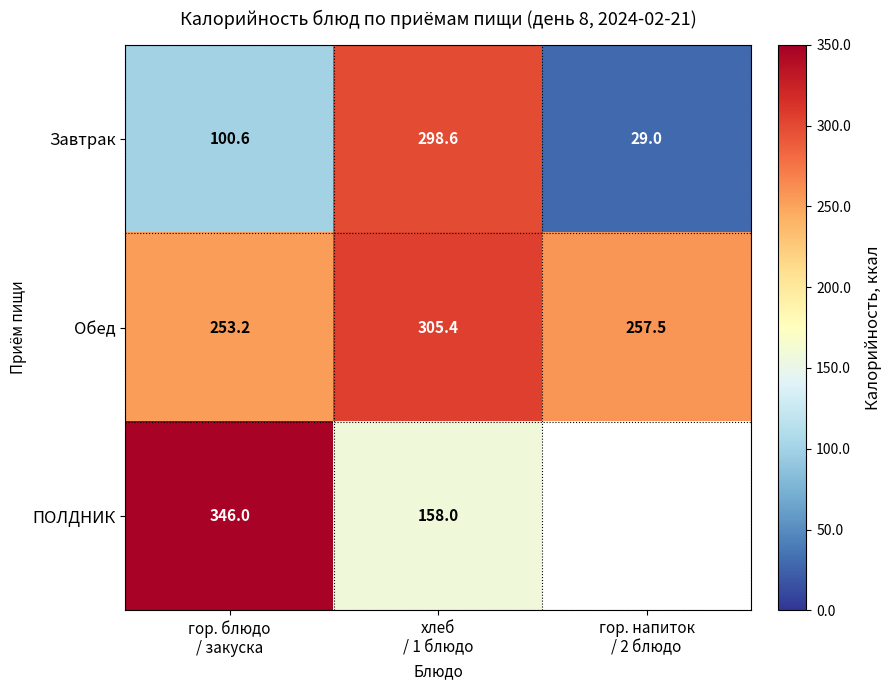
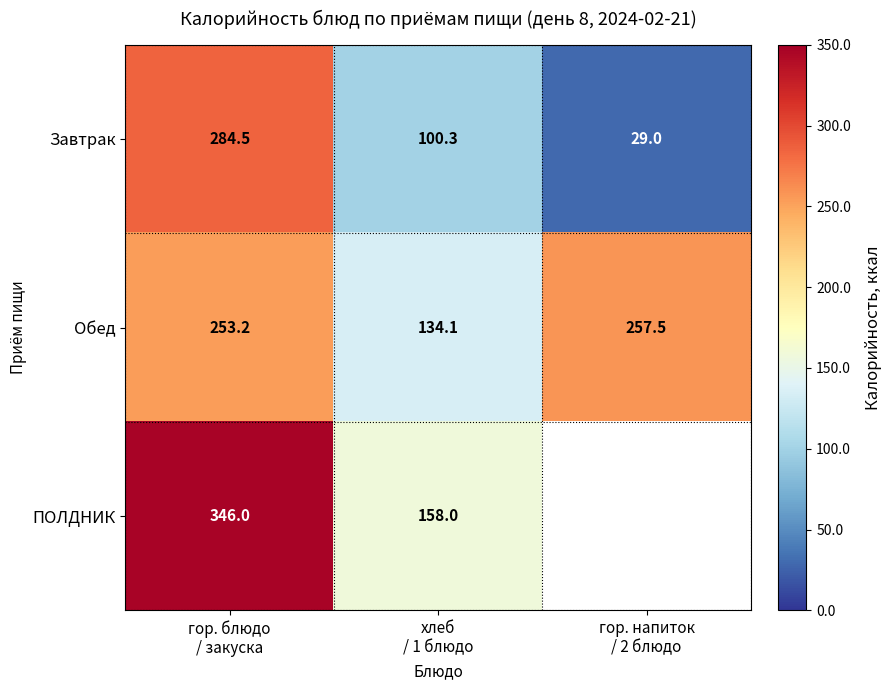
Завтрак, гор. блюдо / закуска: 100.6 -> 284.5
Завтрак, хлеб / 1 блюдо: 298.6 -> 100.3
Обед, хлеб / 1 блюдо: 305.4 -> 134.1
